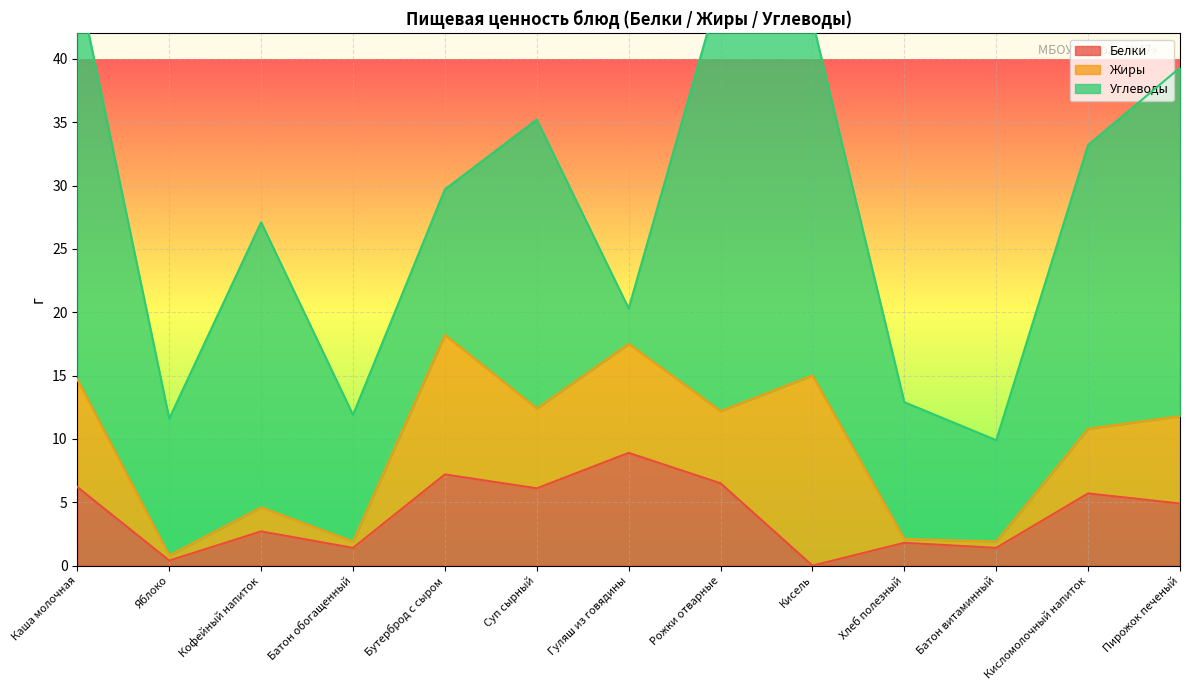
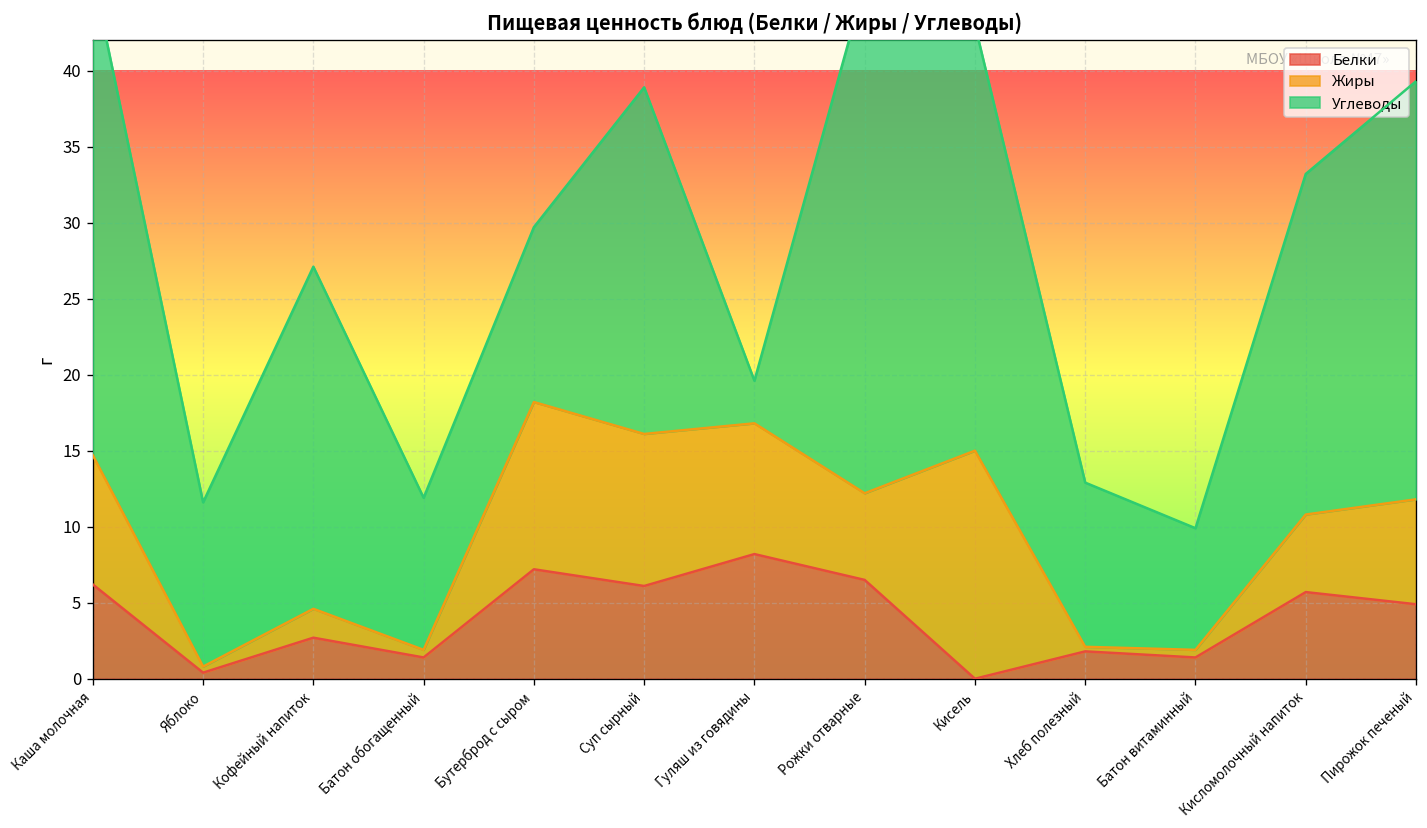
Жиры, Суп сырный: 6.3 -> 10.0
Белки, Гуляш из говядины: 8.9 -> 8.2
